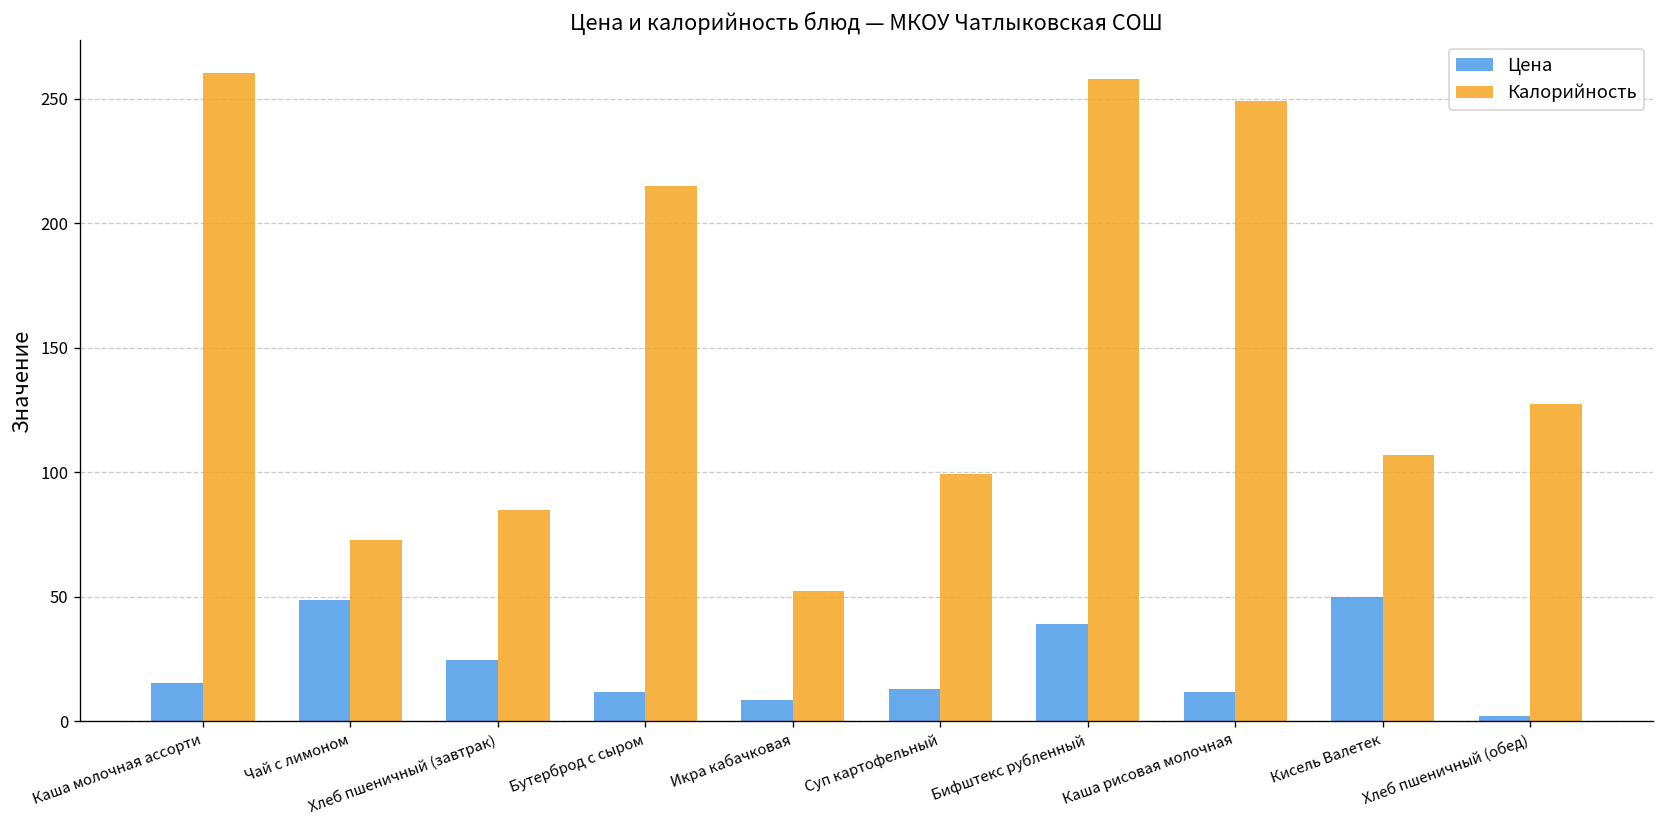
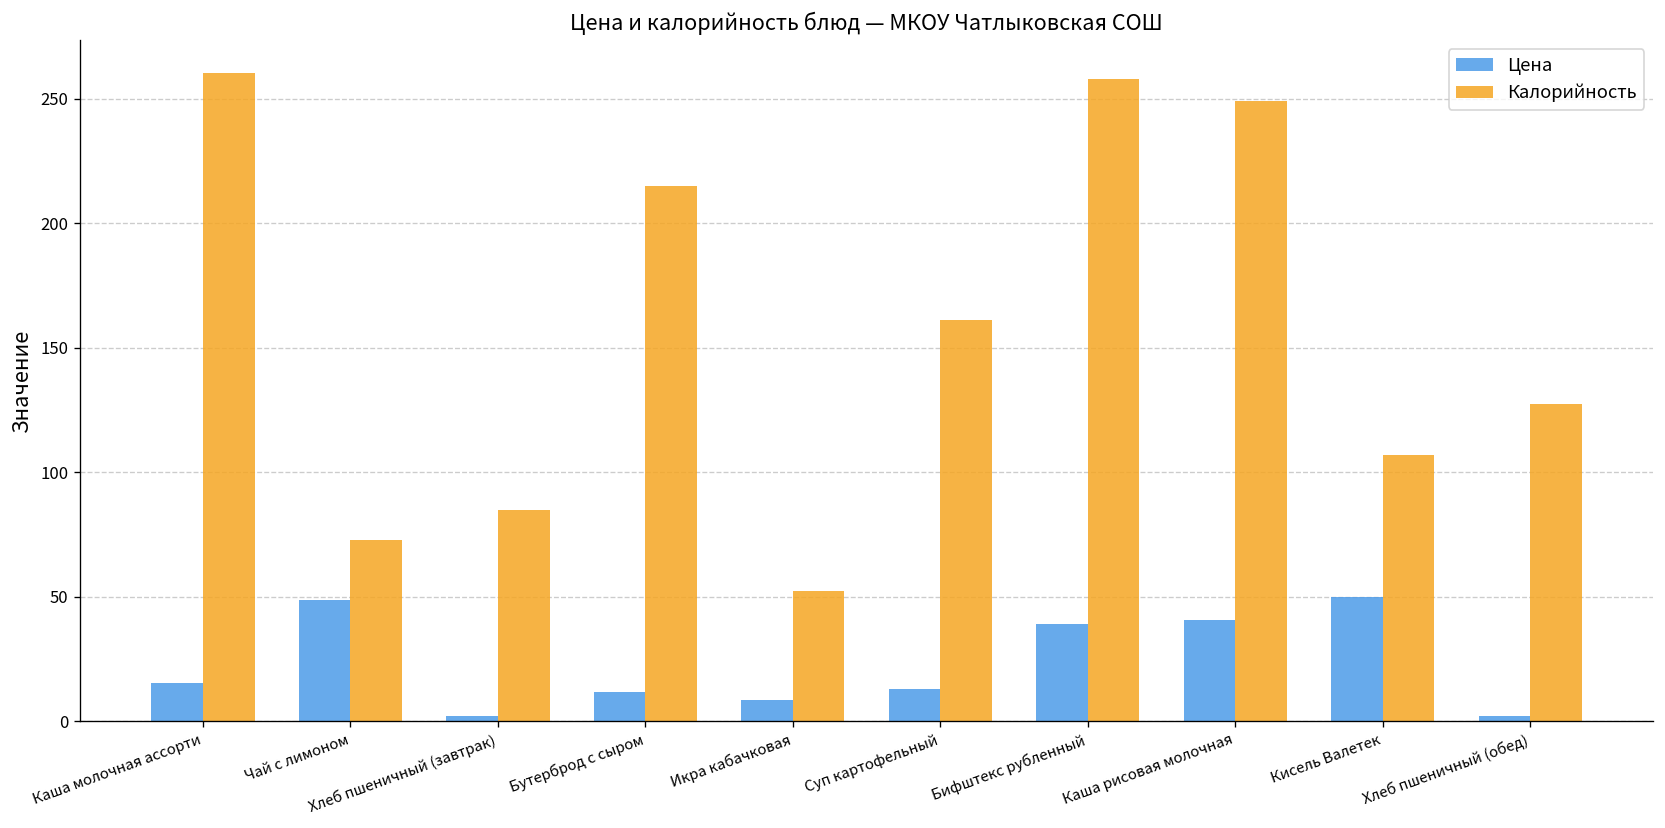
Цена, Хлеб пшеничный (завтрак): 25 -> 2
Калорийность, Суп картофельный: 99 -> 161
Цена, Каша рисовая молочная: 12 -> 41
